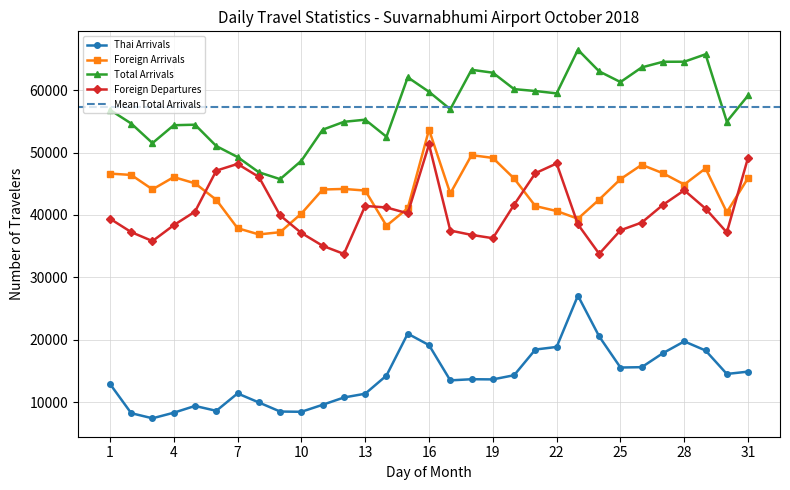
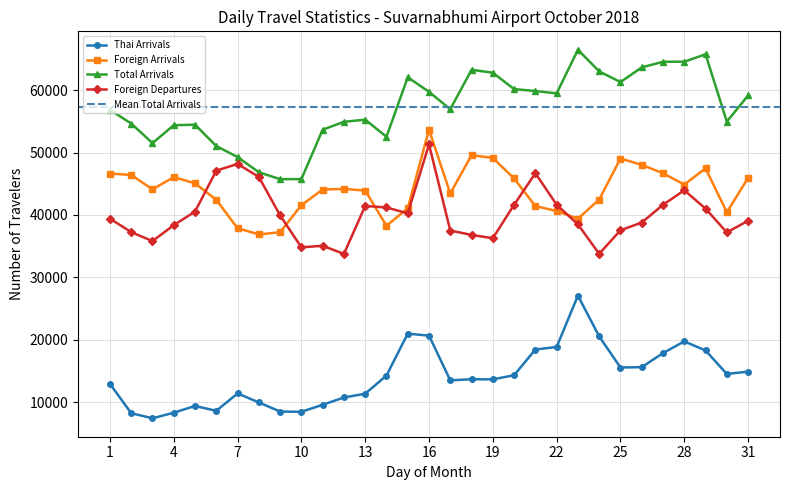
Foreign Arrivals, 10: 40000 -> 42000
Total Arrivals, 10: 49000 -> 46000
Foreign Departures, 10: 37000 -> 35000
Thai Arrivals, 16: 19000 -> 21000
Foreign Departures, 22: 48000 -> 42000
Foreign Arrivals, 25: 46000 -> 49000
Foreign Departures, 31: 49000 -> 39000
